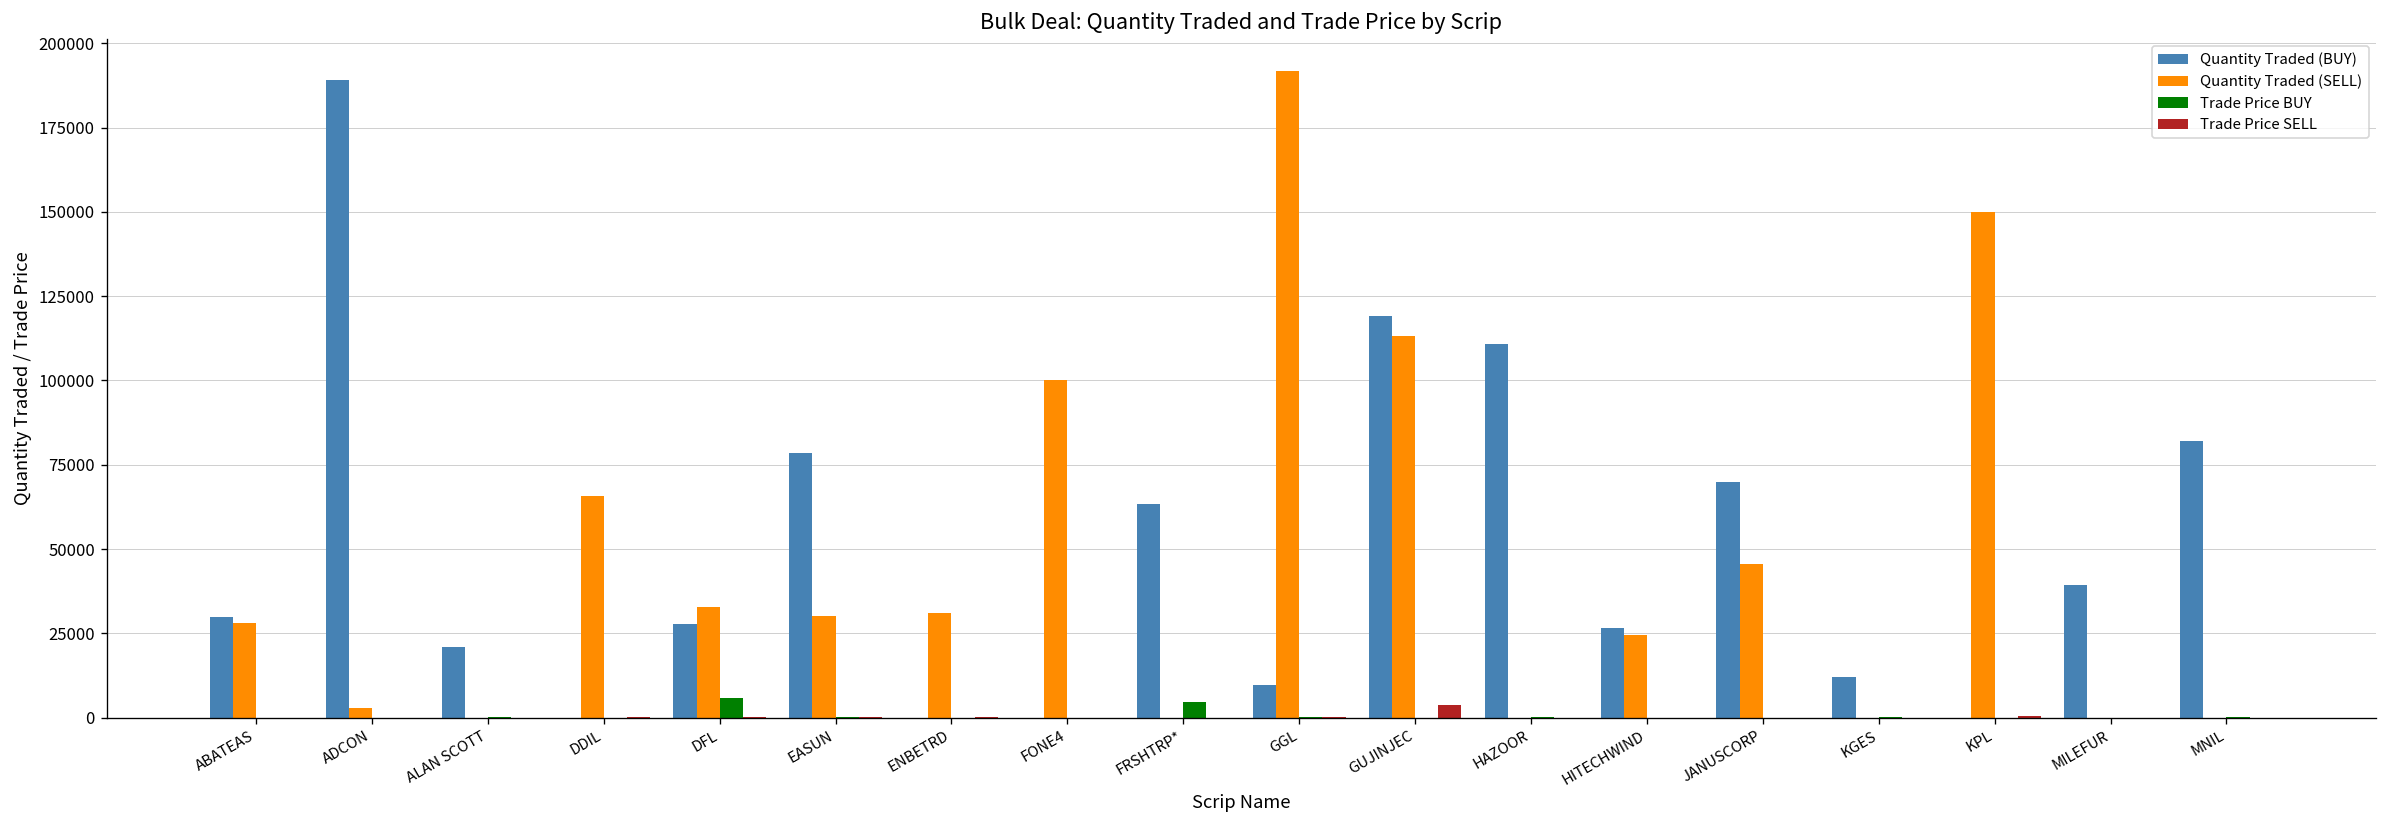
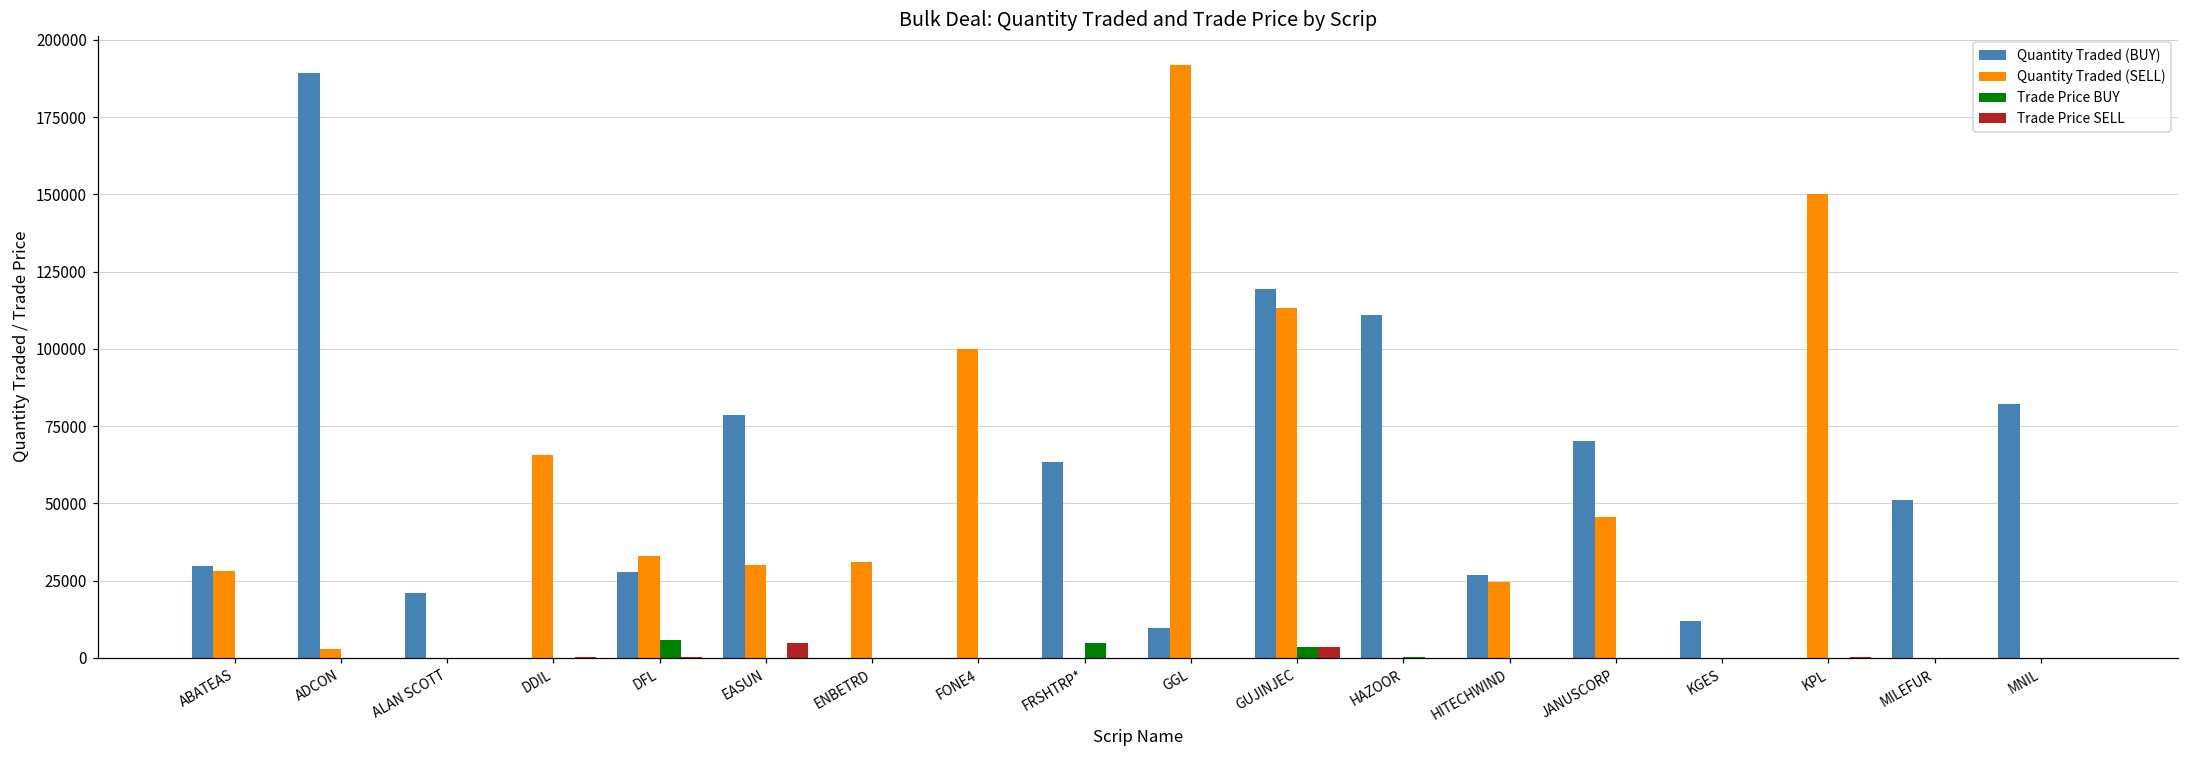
Trade Price SELL, EASUN: 0 -> 5000
Trade Price BUY, GUJINJEC: 0 -> 3000
Quantity Traded (BUY), MILEFUR: 39000 -> 51000
